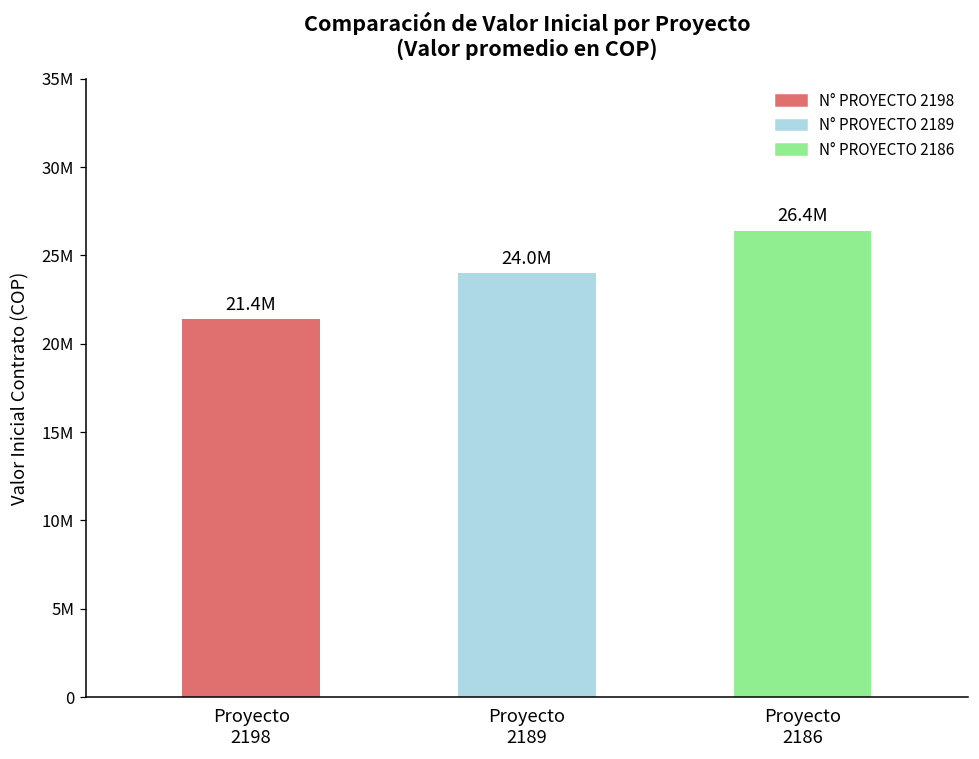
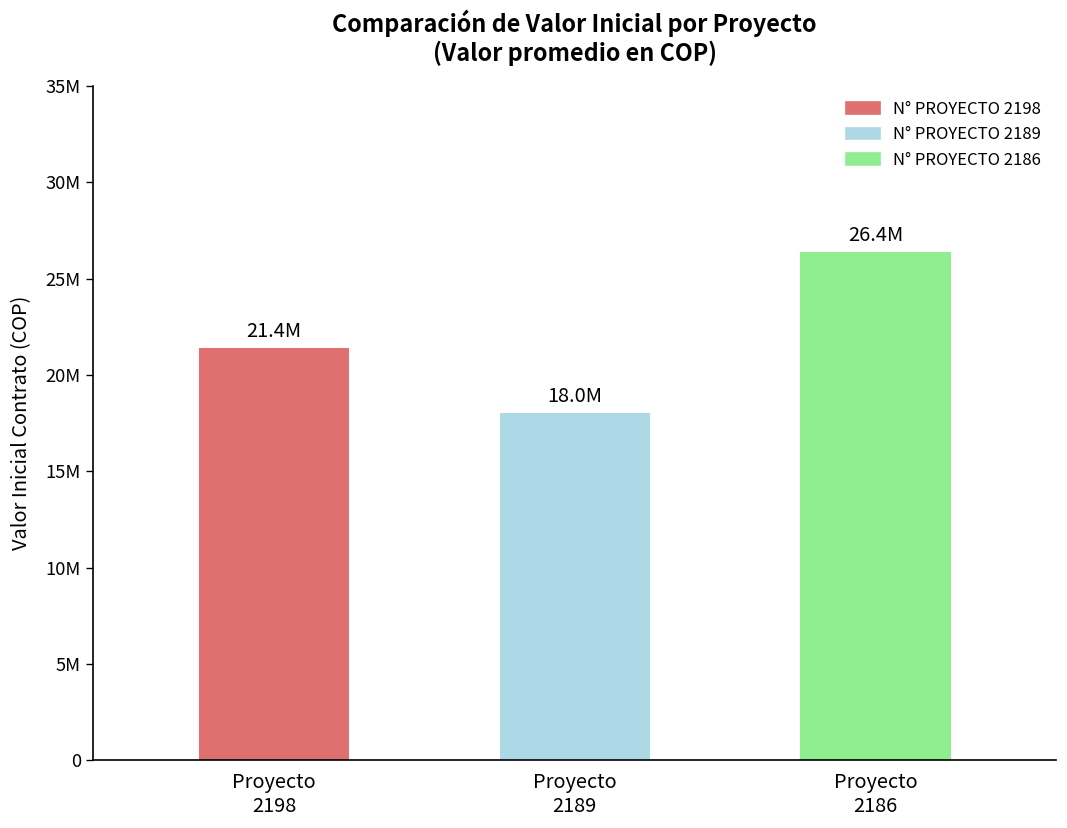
Proyecto 2189: 24.0M -> 18.0M
